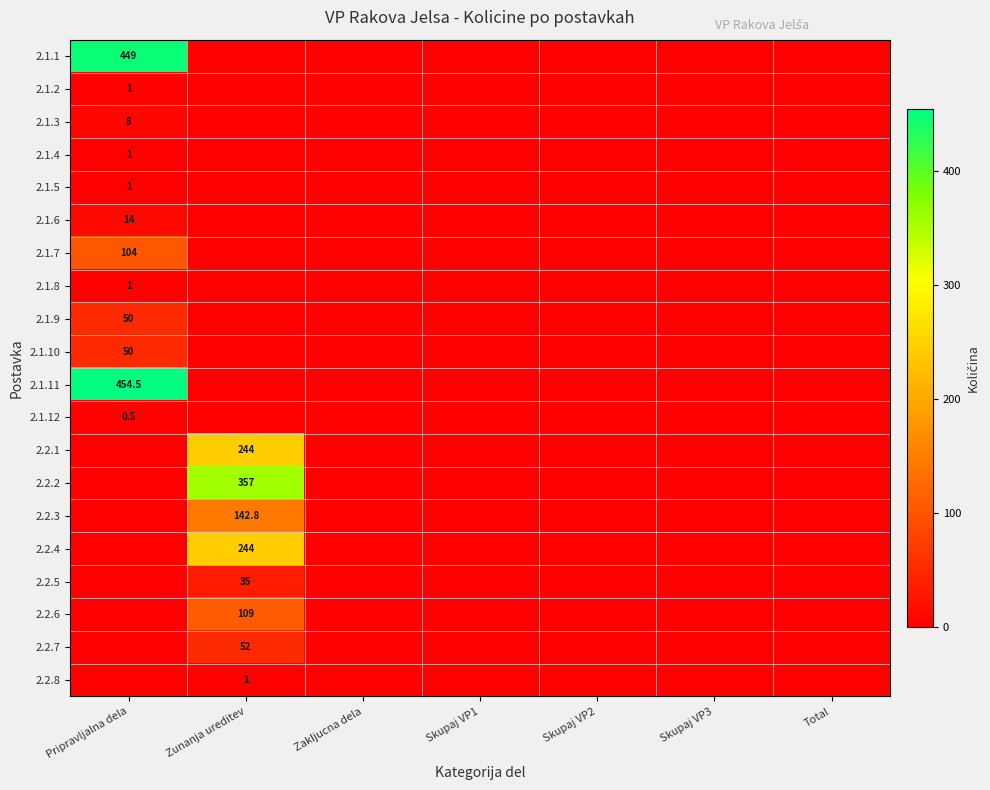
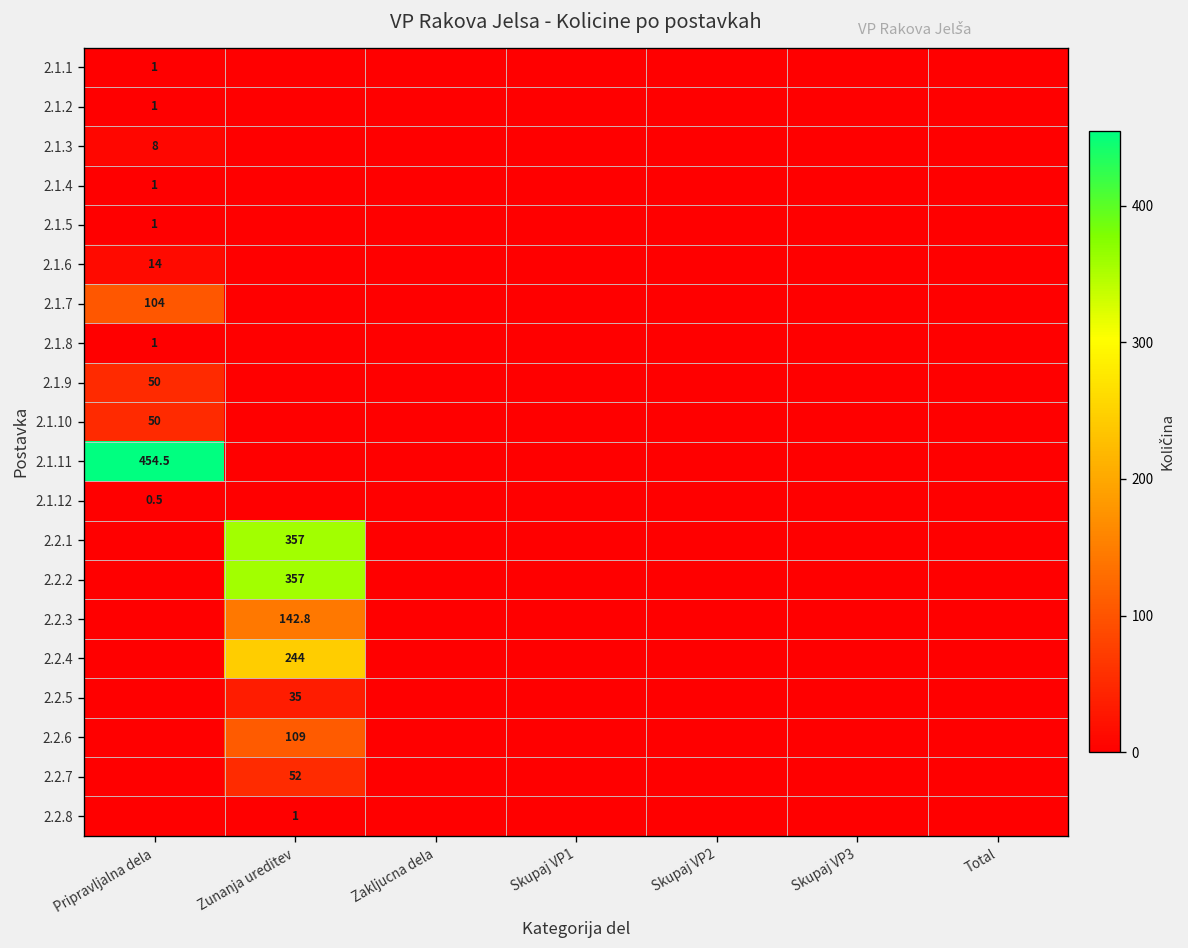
2.1.1, Pripravljalna dela: 449 -> 1
2.2.1, Zunanja ureditev: 244 -> 357
